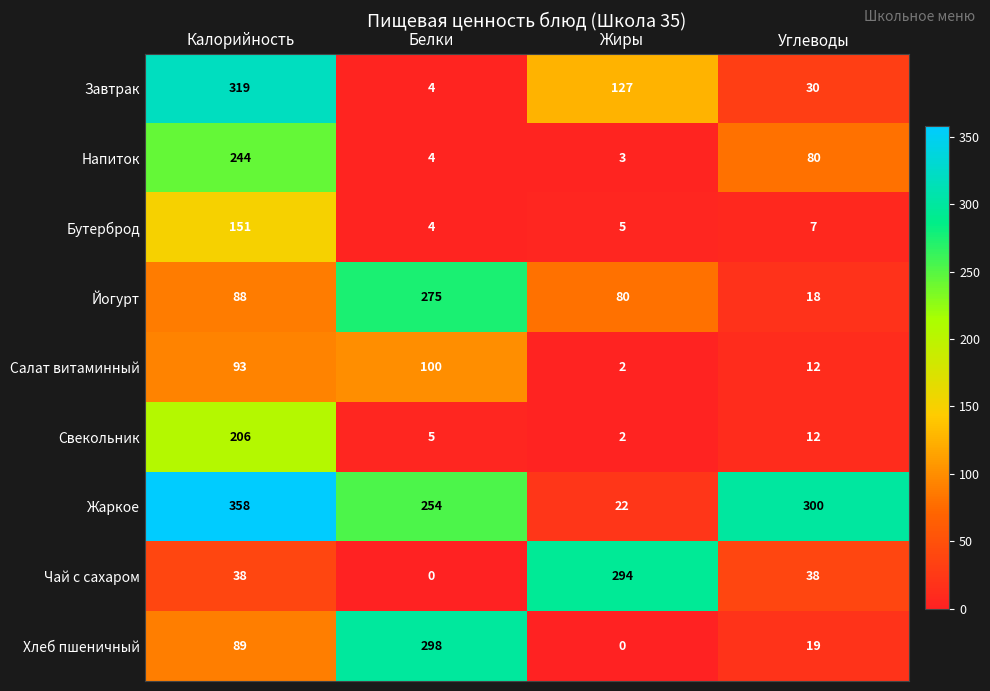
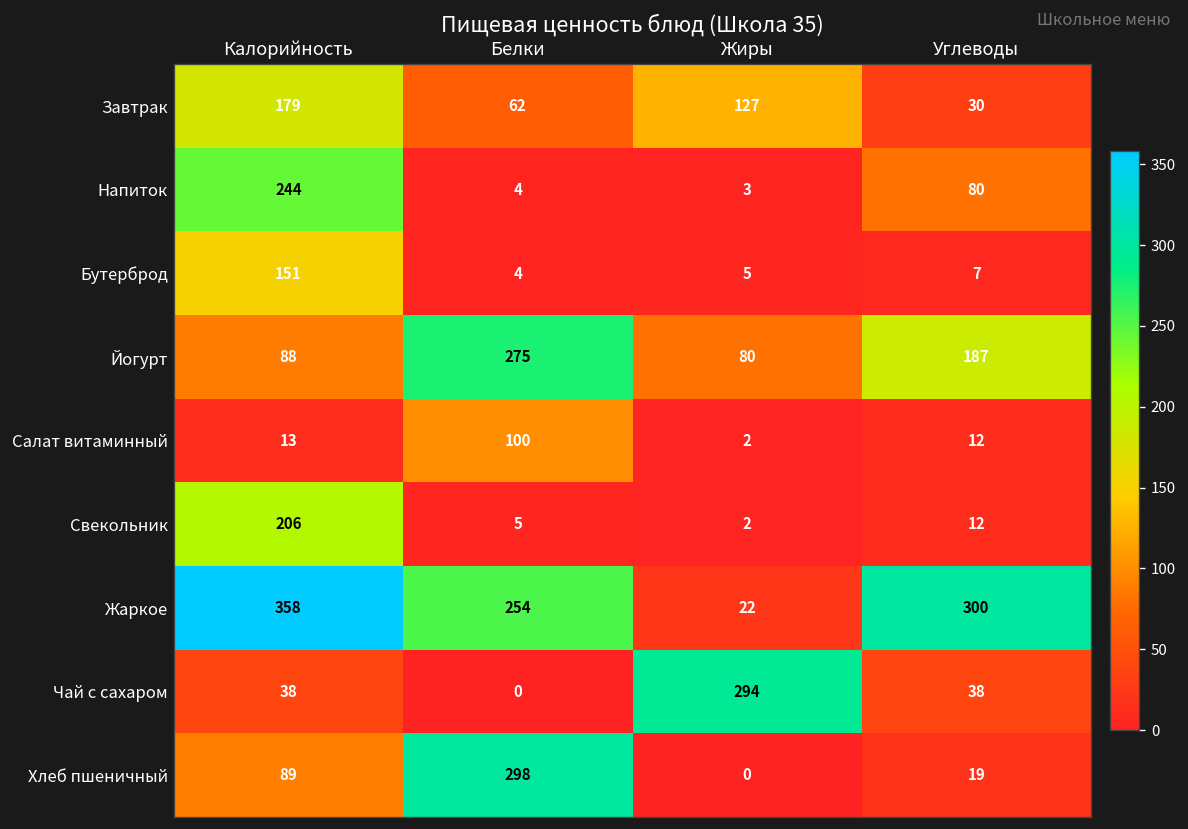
Завтрак, Калорийность: 319 -> 179
Завтрак, Белки: 4 -> 62
Йогурт, Углеводы: 18 -> 187
Салат витаминный, Калорийность: 93 -> 13
